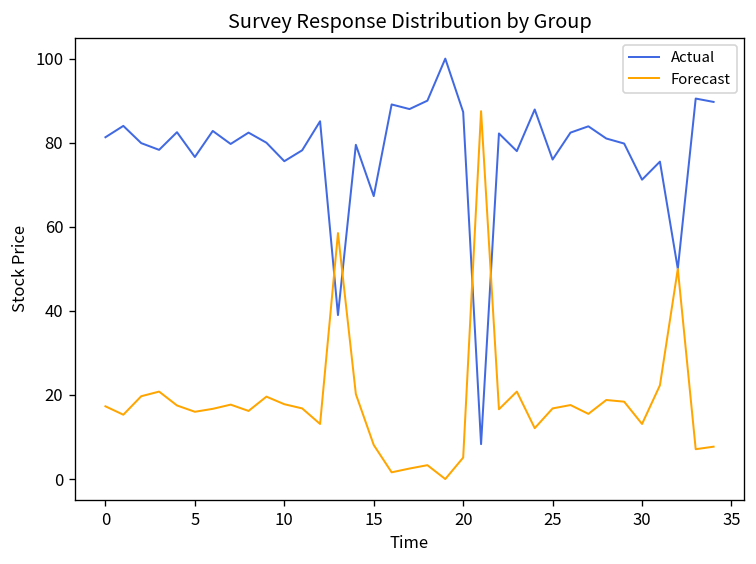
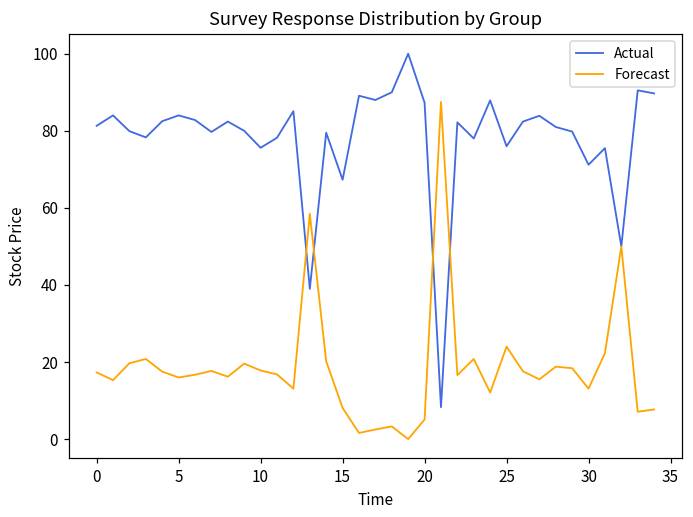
Actual, 5: 77 -> 84
Forecast, 25: 17 -> 24
